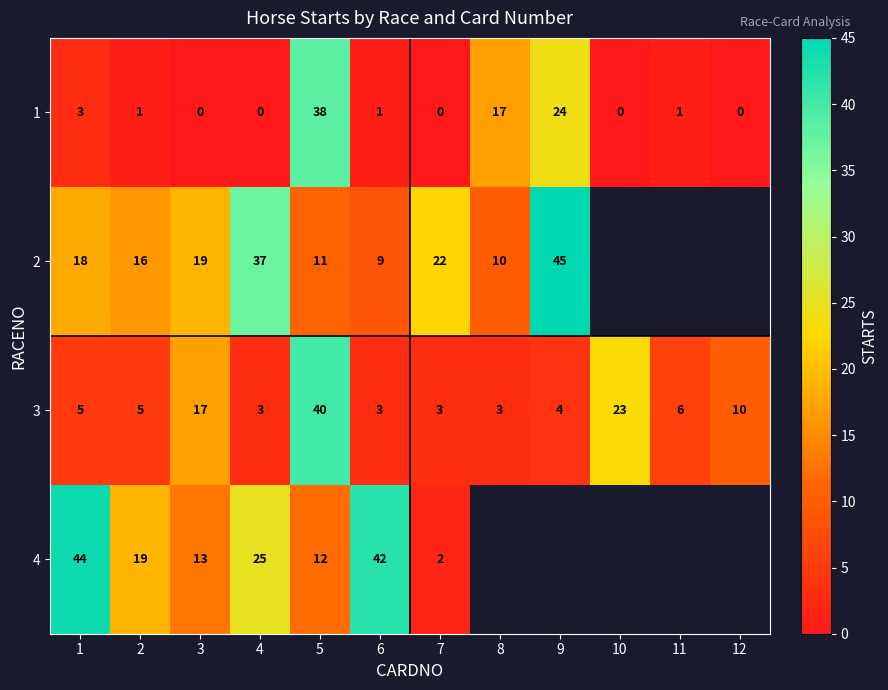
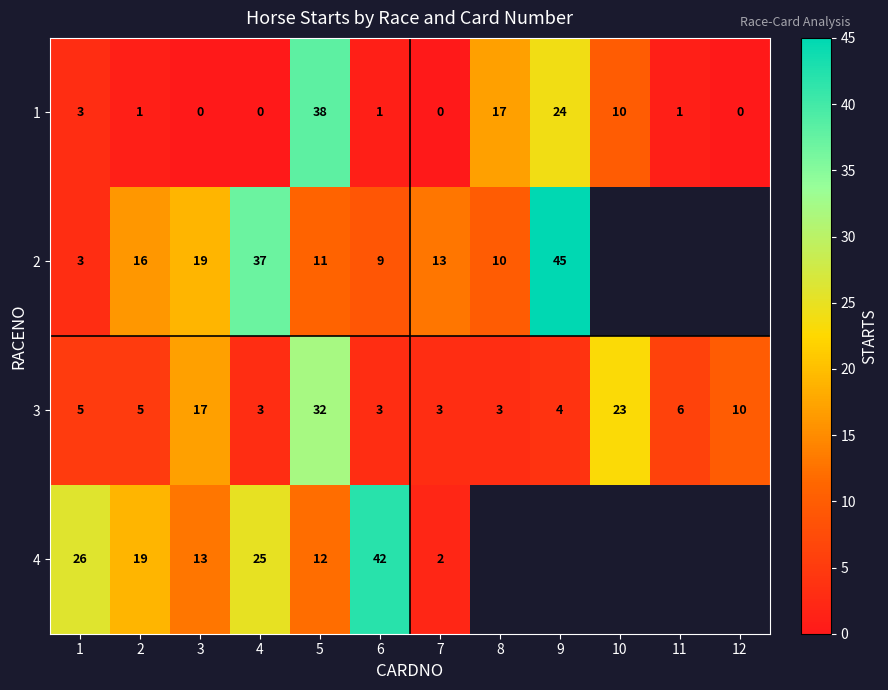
1, 10: 0 -> 10
2, 1: 18 -> 3
2, 7: 22 -> 13
3, 5: 40 -> 32
4, 1: 44 -> 26
